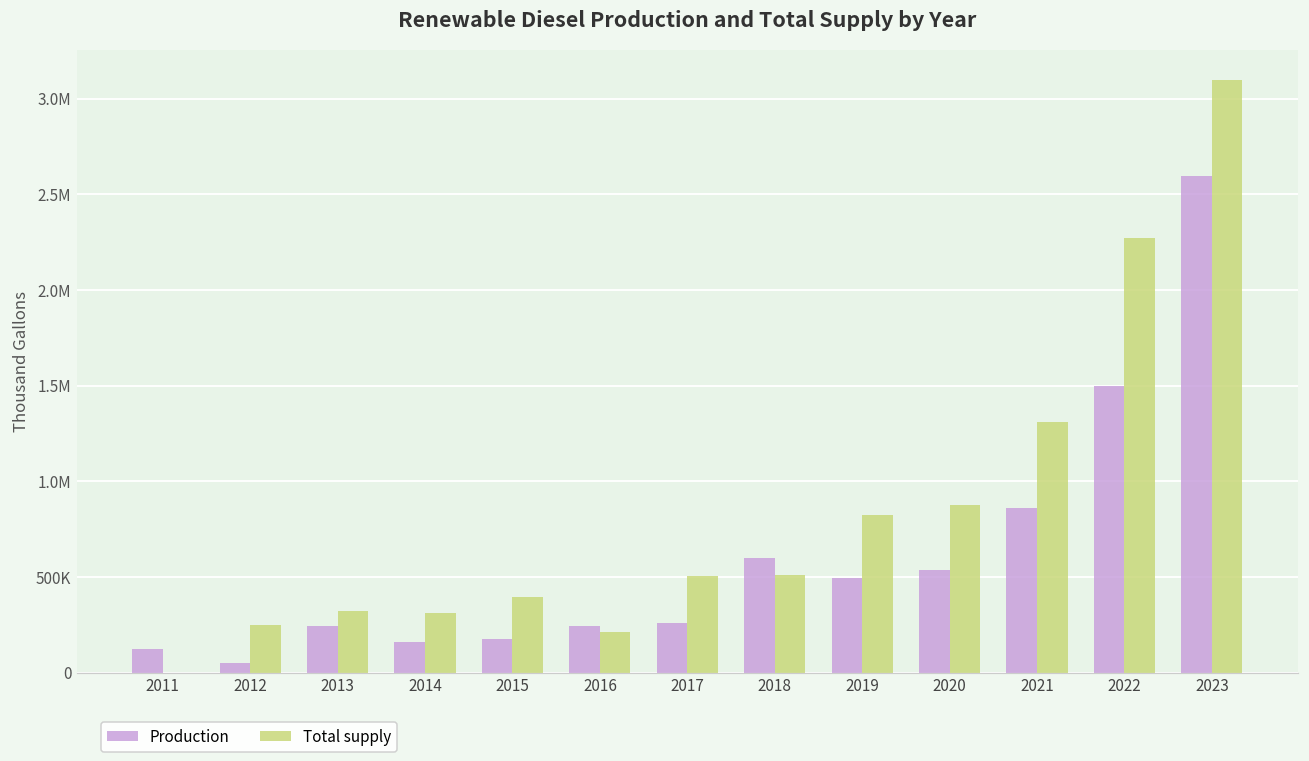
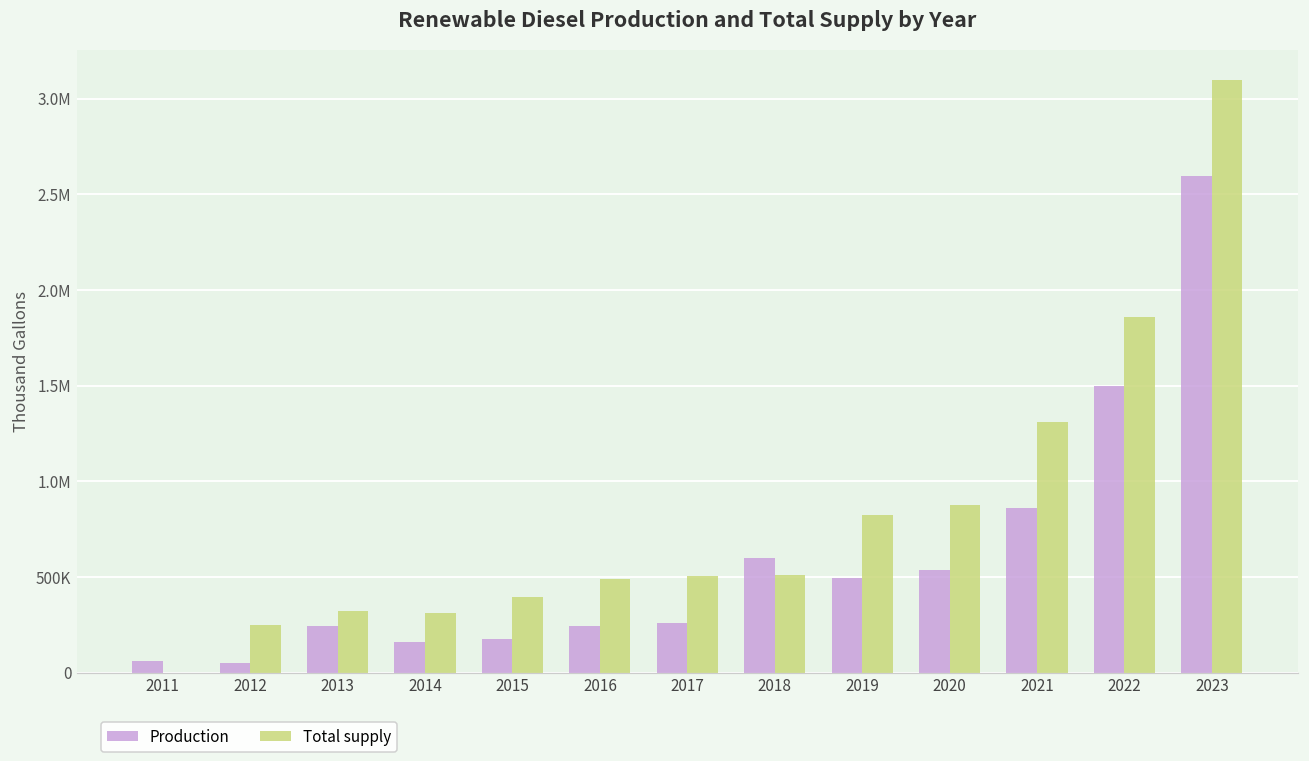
Production, 2011: 120000 -> 60000
Total supply, 2016: 210000 -> 490000
Total supply, 2022: 2270000 -> 1860000
